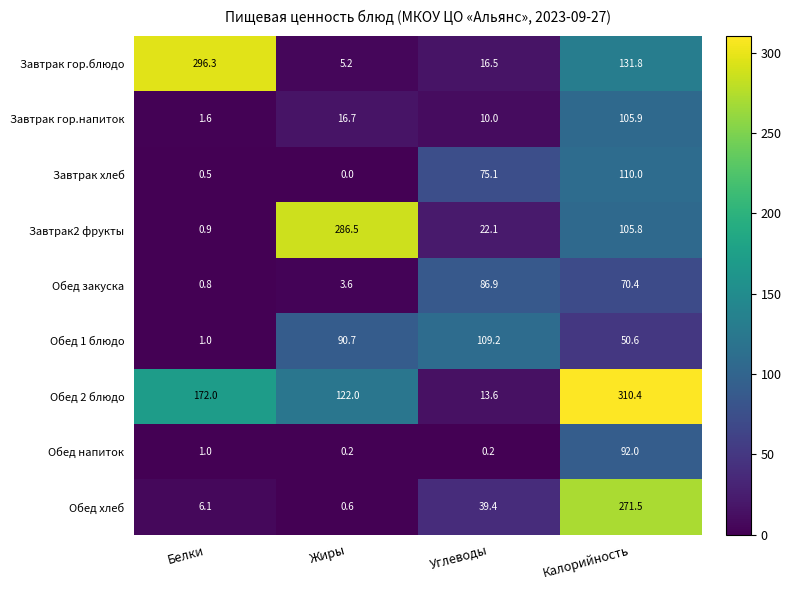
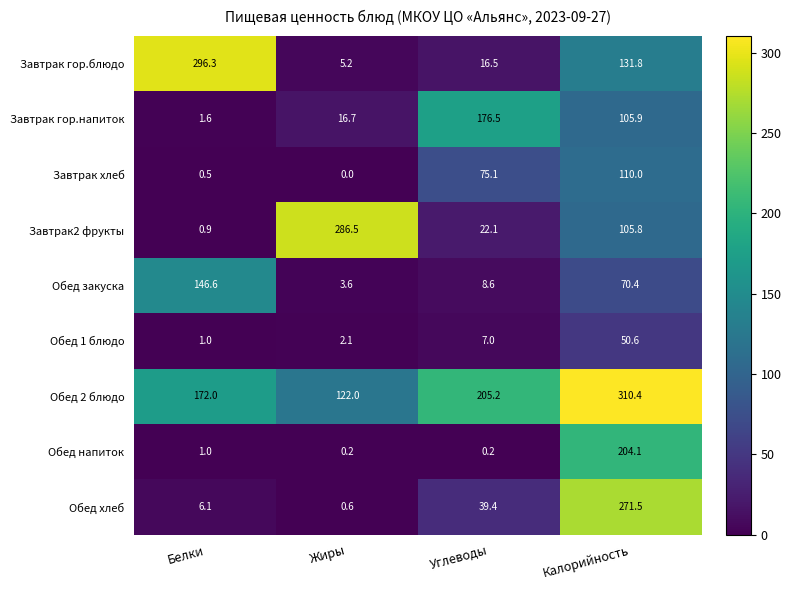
Завтрак гор.напиток, Углеводы: 10.0 -> 176.5
Обед закуска, Белки: 0.8 -> 146.6
Обед закуска, Углеводы: 86.9 -> 8.6
Обед 1 блюдо, Жиры: 90.7 -> 2.1
Обед 1 блюдо, Углеводы: 109.2 -> 7.0
Обед 2 блюдо, Углеводы: 13.6 -> 205.2
Обед напиток, Калорийность: 92.0 -> 204.1
